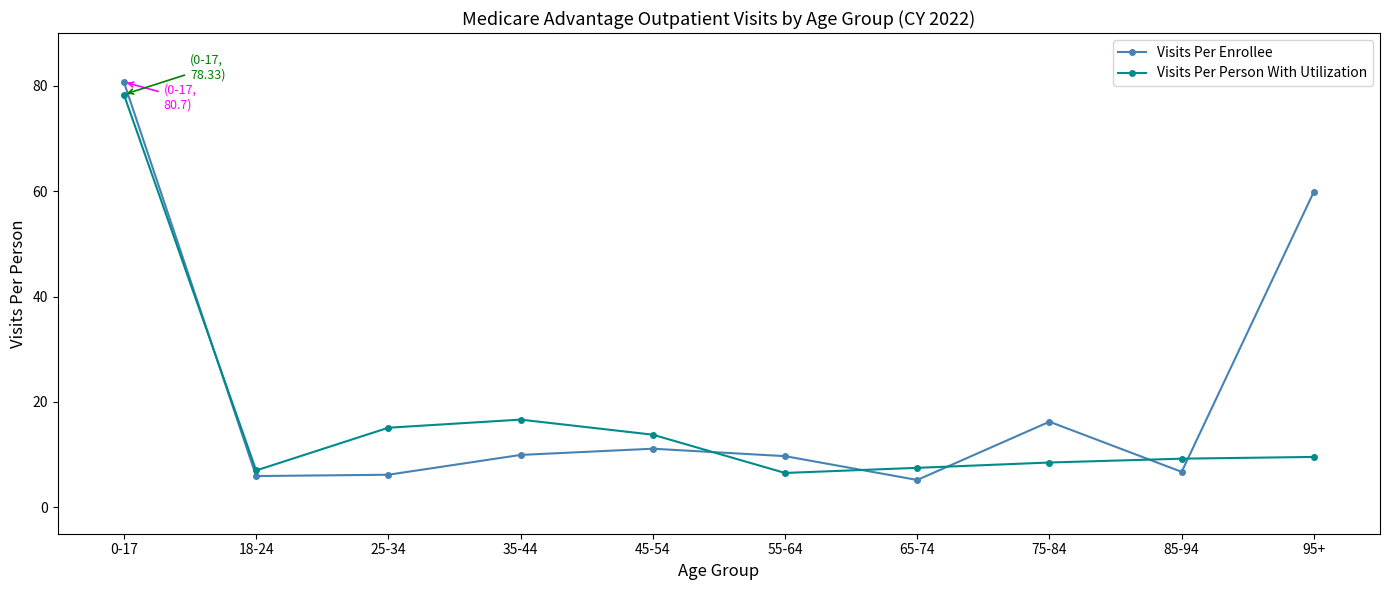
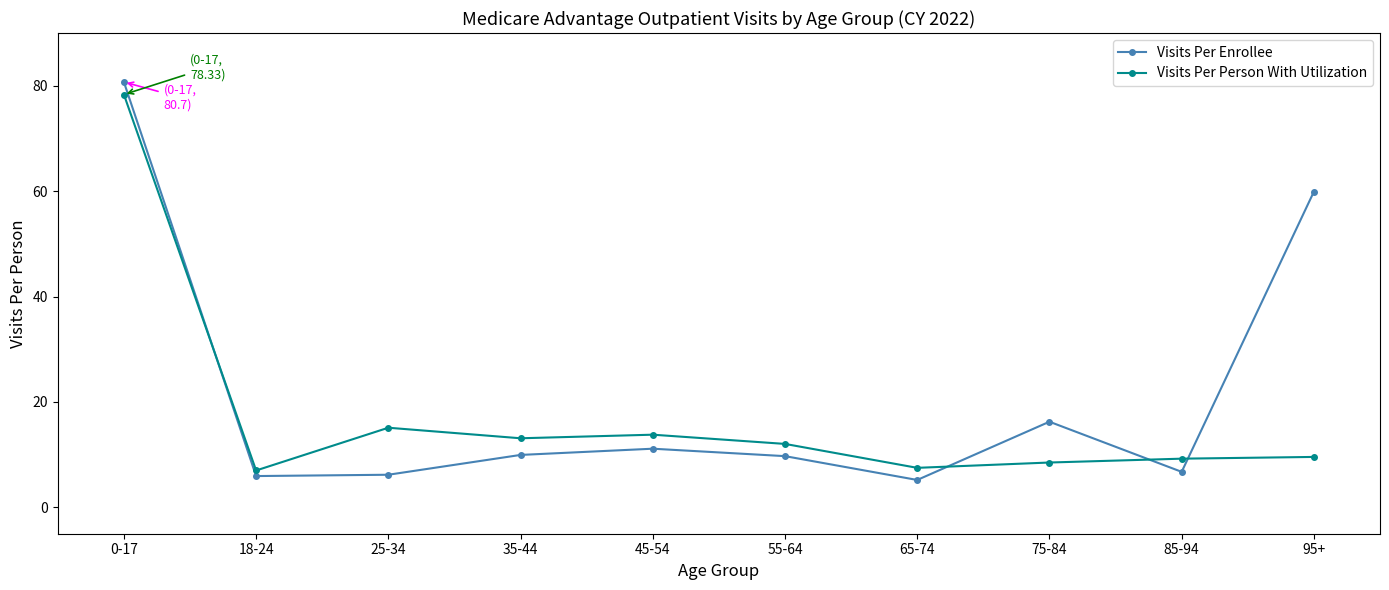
Visits Per Person With Utilization, 35-44: 17 -> 13
Visits Per Person With Utilization, 55-64: 7 -> 12
